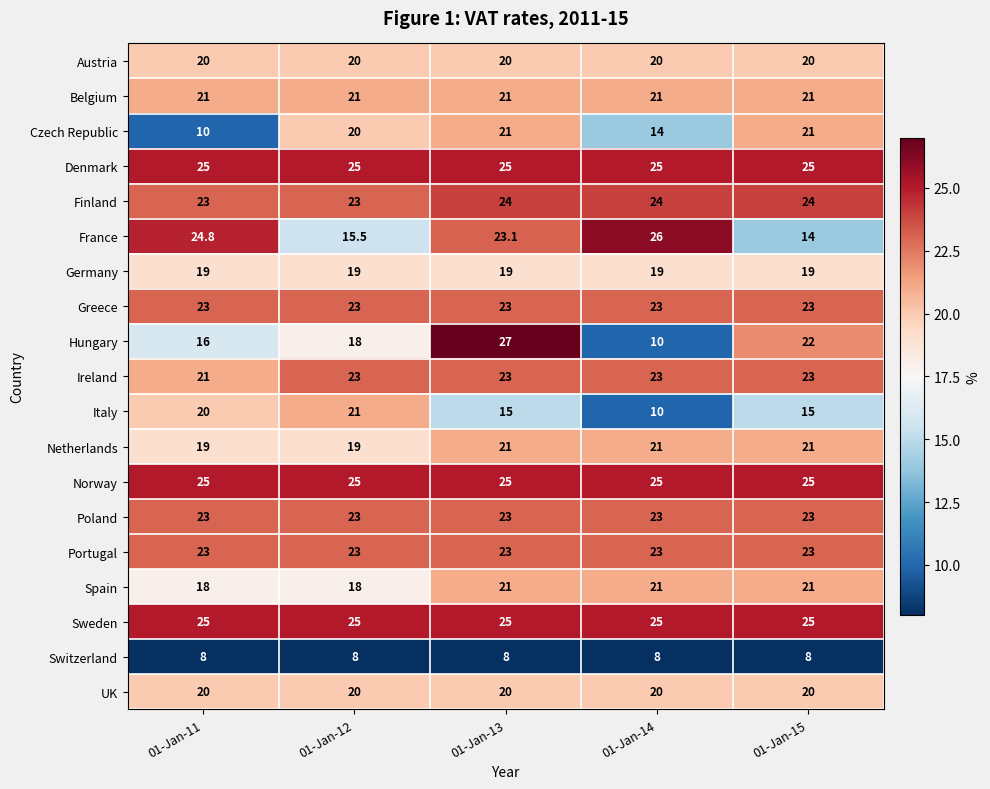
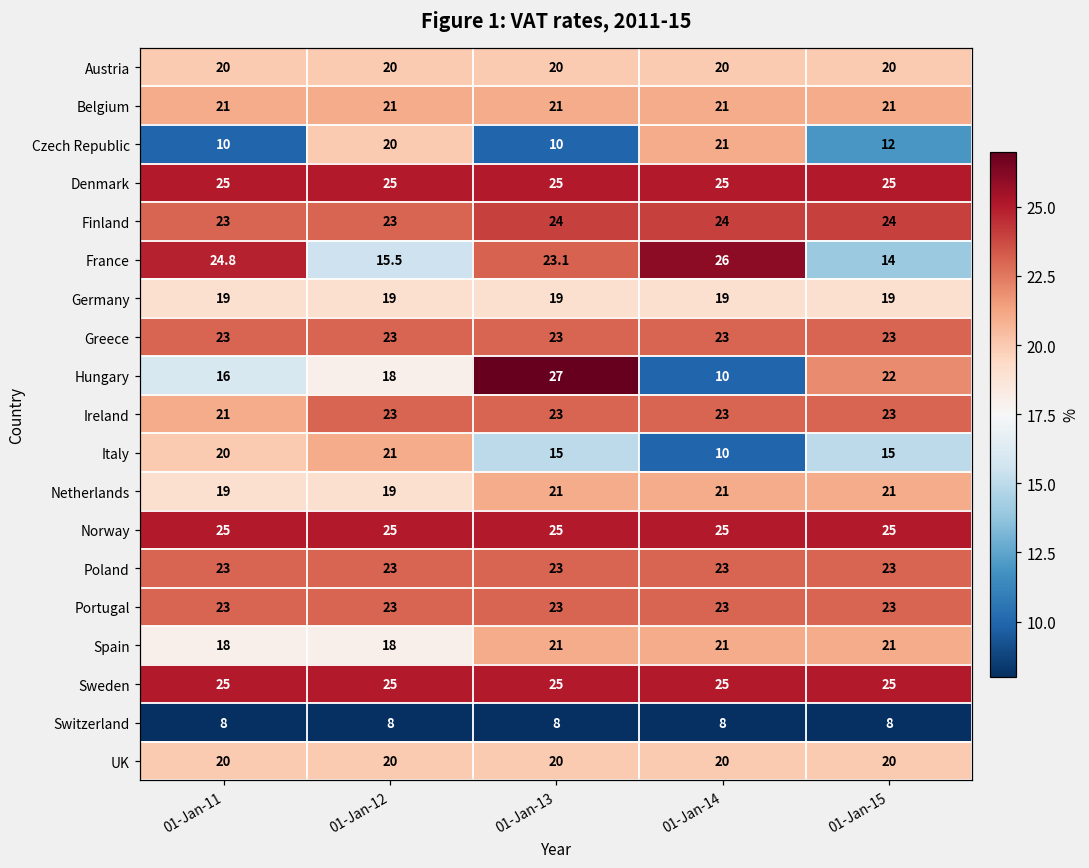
Czech Republic, 01-Jan-13: 21 -> 10
Czech Republic, 01-Jan-14: 14 -> 21
Czech Republic, 01-Jan-15: 21 -> 12
